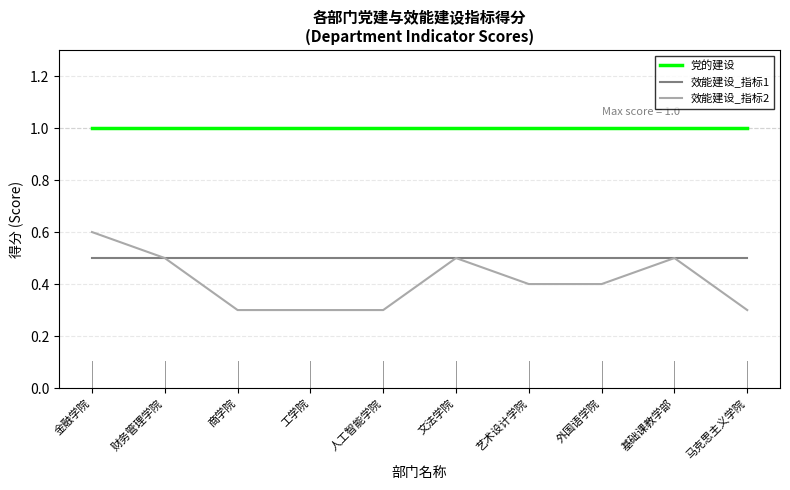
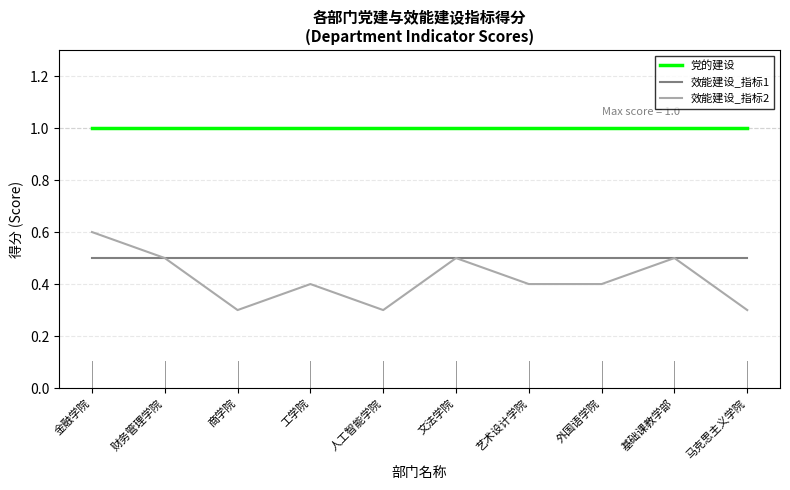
效能建设_指标2, 工学院: 0.3 -> 0.4
